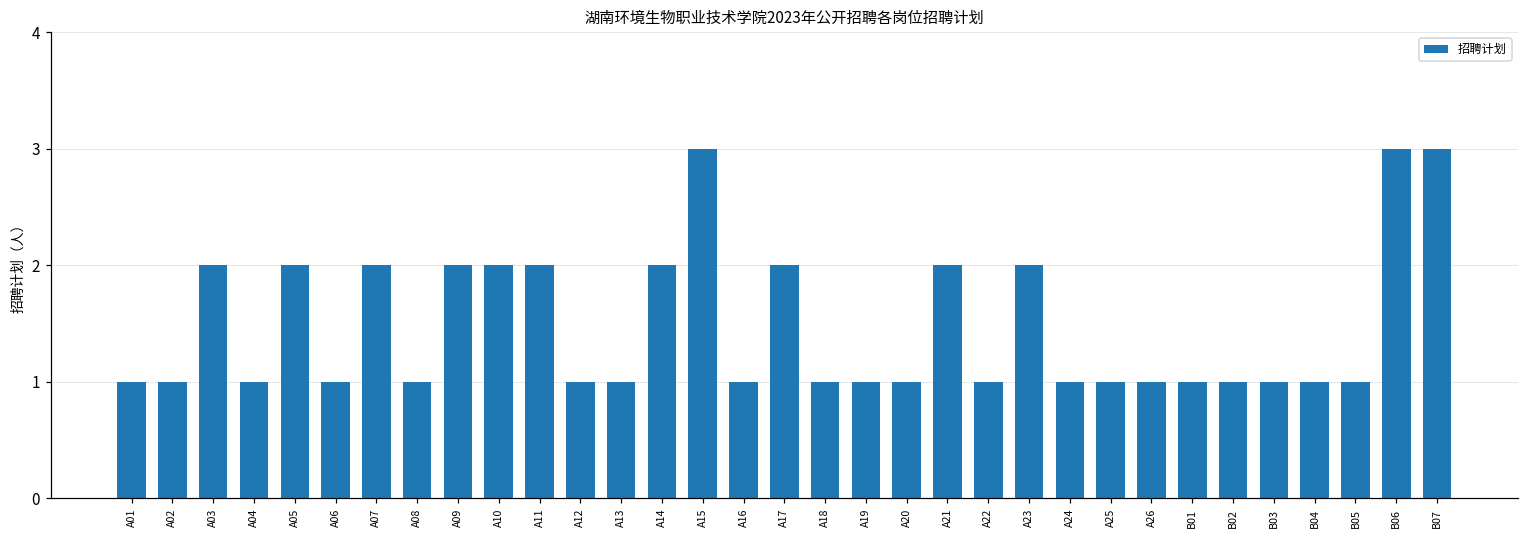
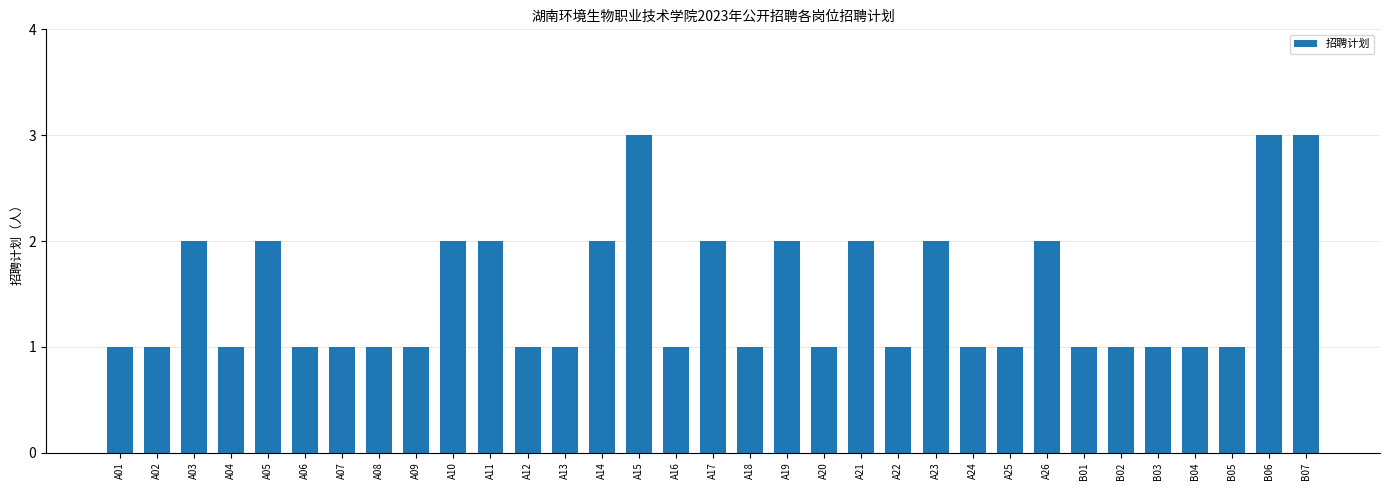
A07: 2 -> 1
A09: 2 -> 1
A19: 1 -> 2
A26: 1 -> 2
